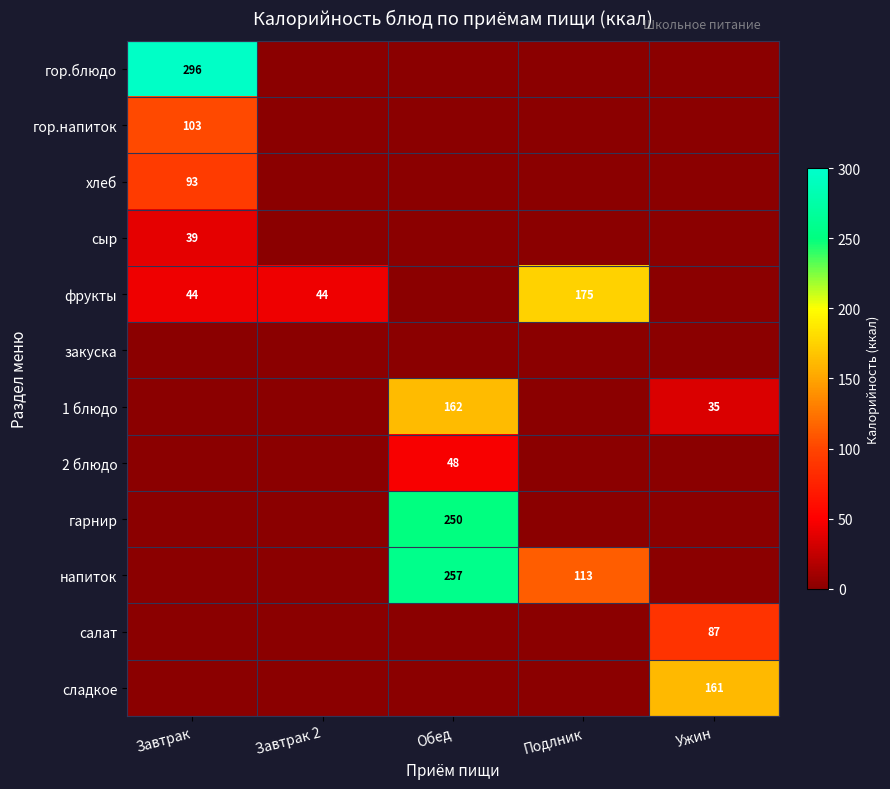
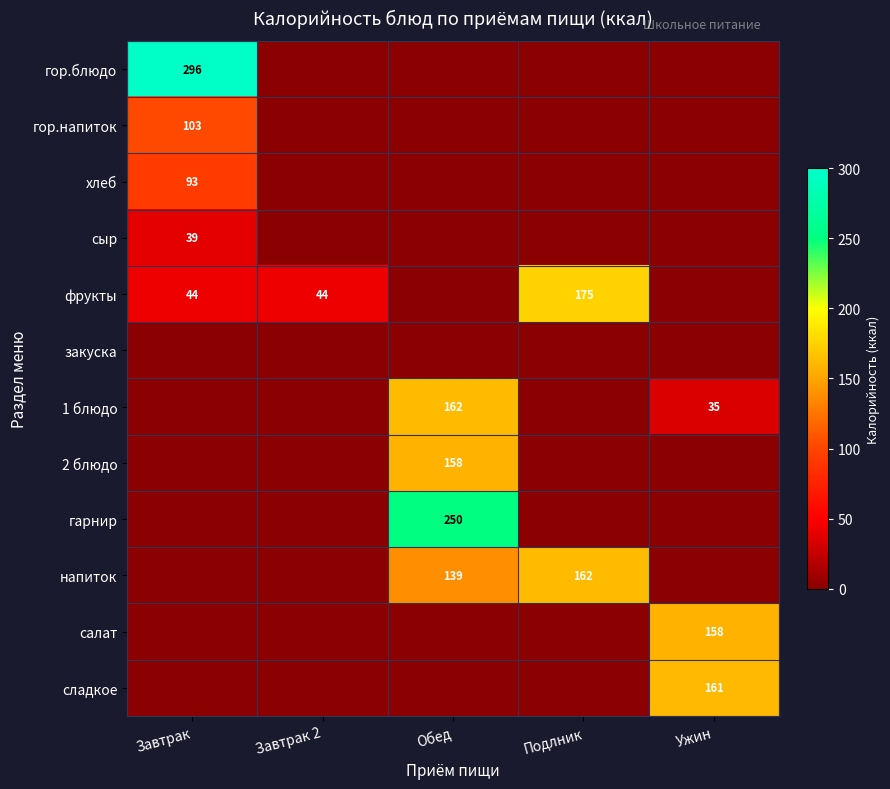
2 блюдо, Обед: 48 -> 158
напиток, Обед: 257 -> 139
напиток, Подлник: 113 -> 162
салат, Ужин: 87 -> 158
